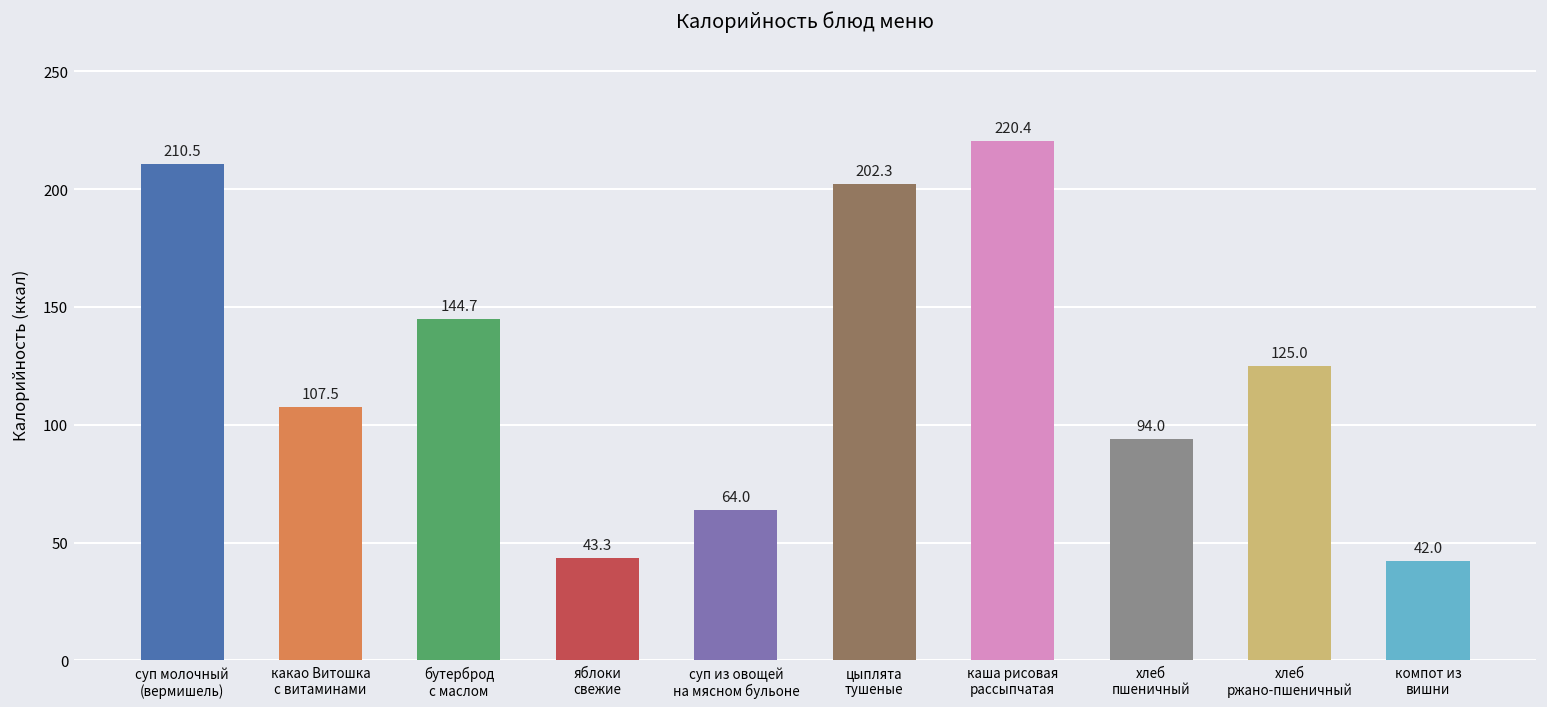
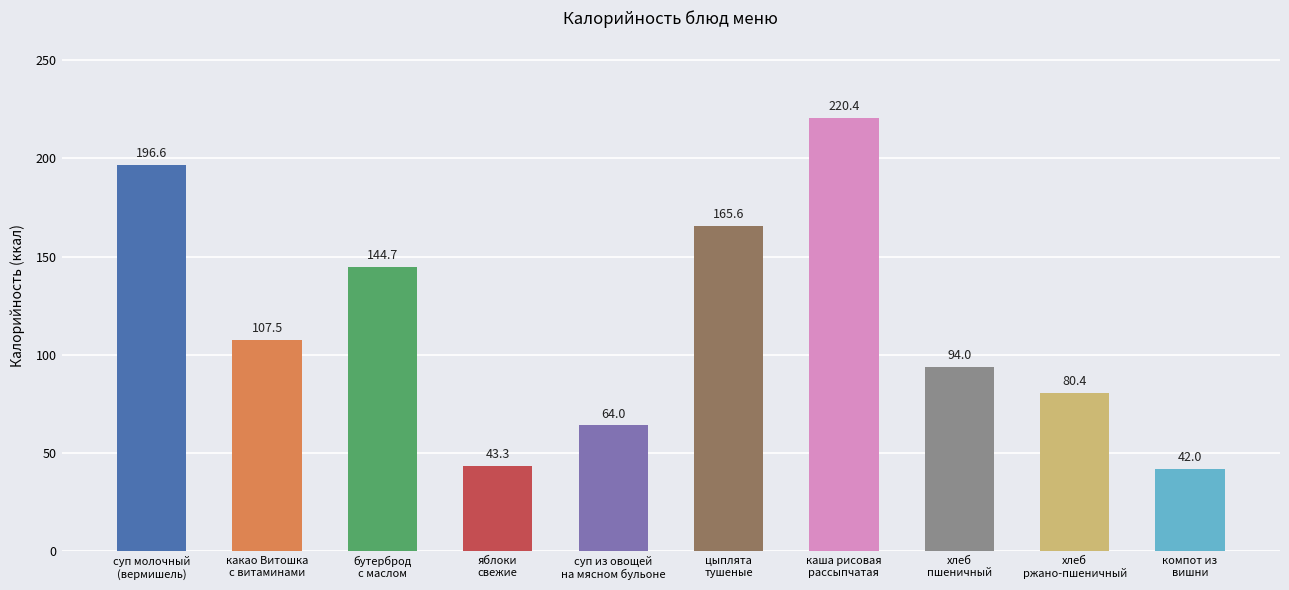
суп молочный (вермишель): 210.5 -> 196.6
цыплята тушеные: 202.3 -> 165.6
хлеб ржано-пшеничный: 125.0 -> 80.4
